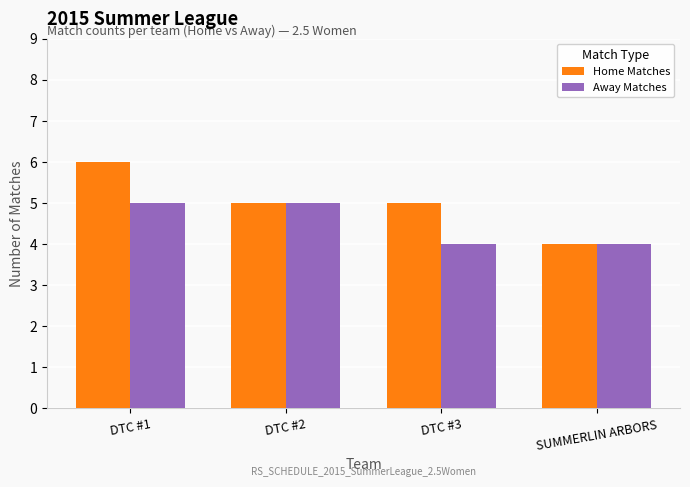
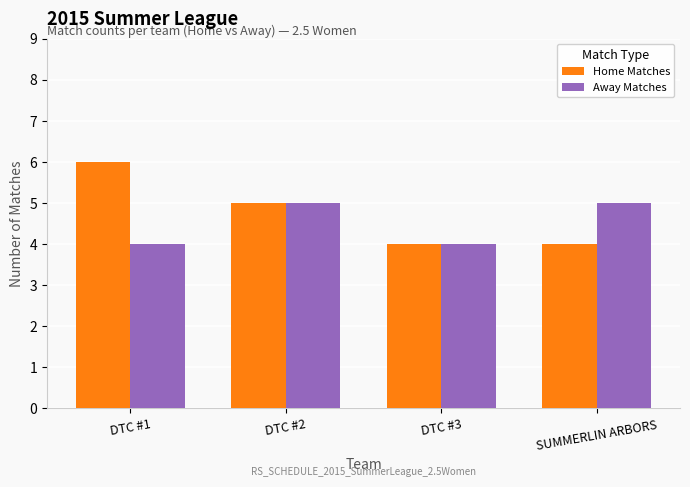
Away Matches, DTC #1: 5 -> 4
Home Matches, DTC #3: 5 -> 4
Away Matches, SUMMERLIN ARBORS: 4 -> 5
